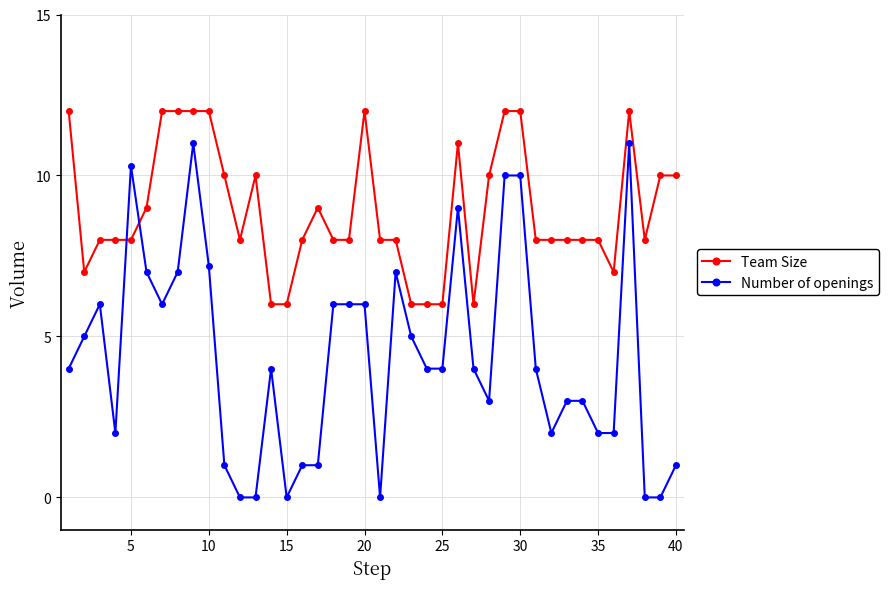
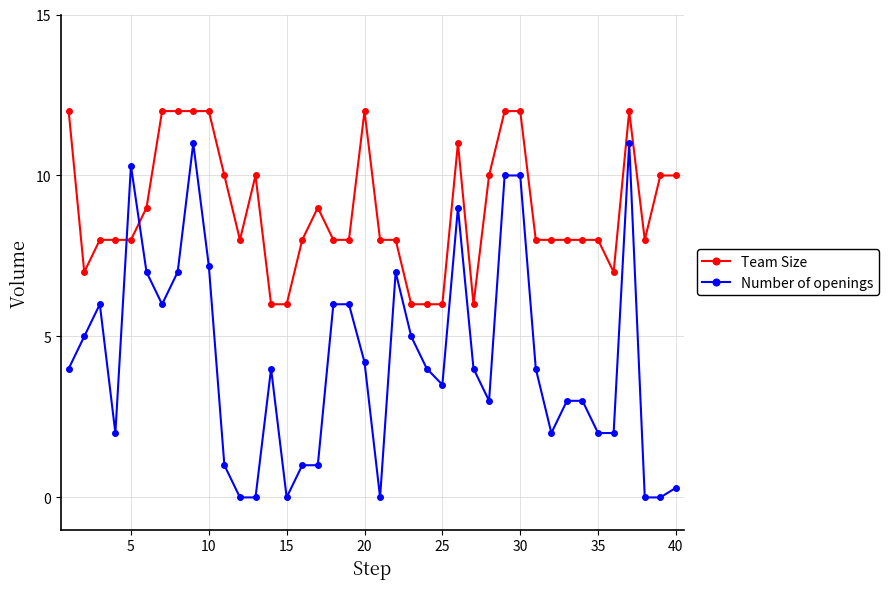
Number of openings, 20: 6.0 -> 4.2
Number of openings, 25: 4.0 -> 3.5
Number of openings, 40: 1.0 -> 0.3
